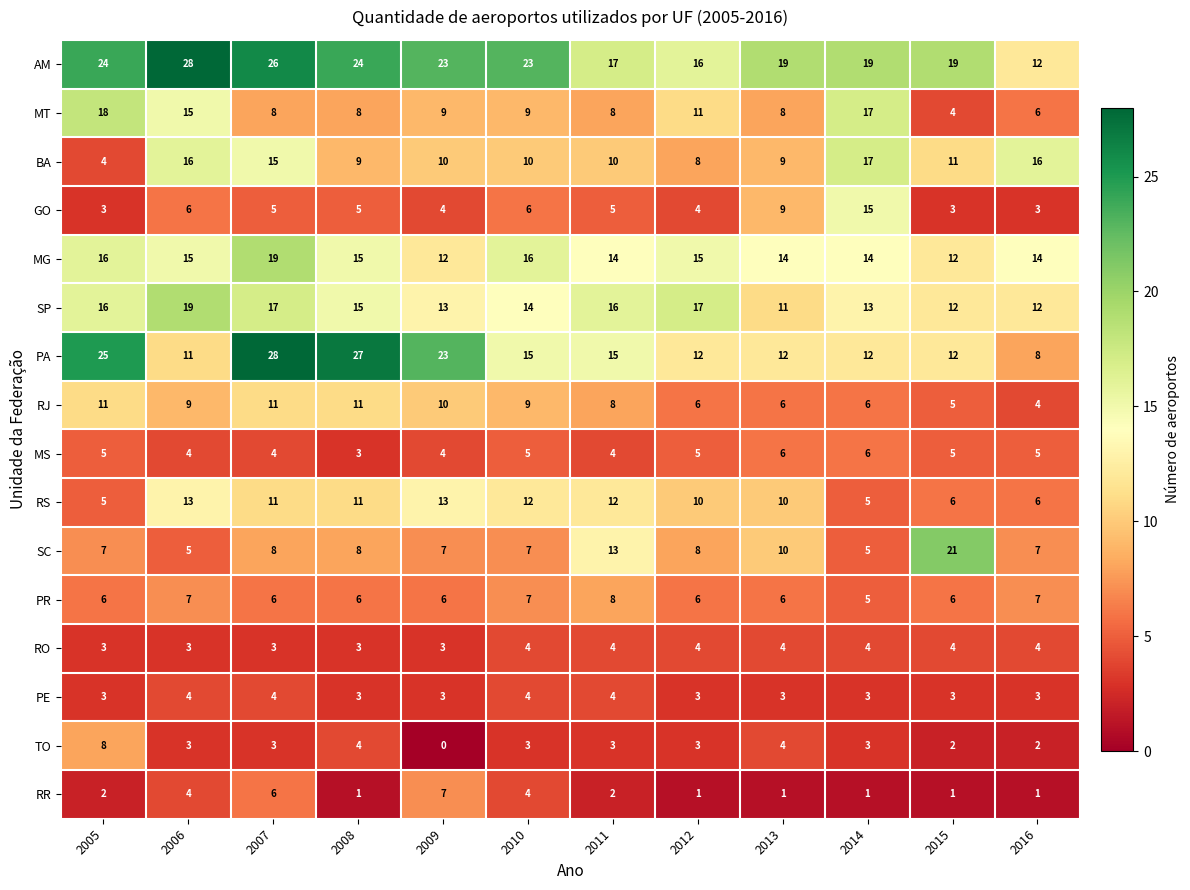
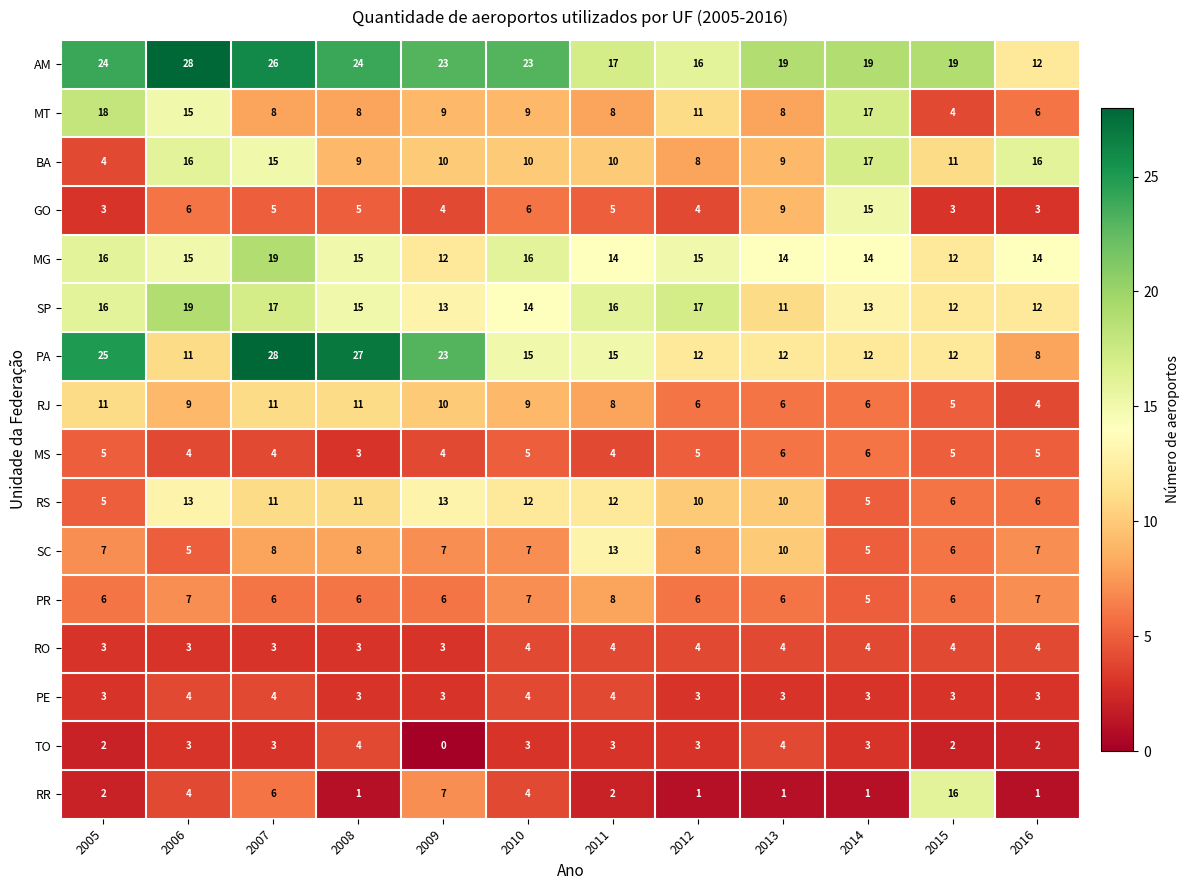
SC, 2015: 21 -> 6
TO, 2005: 8 -> 2
RR, 2015: 1 -> 16
